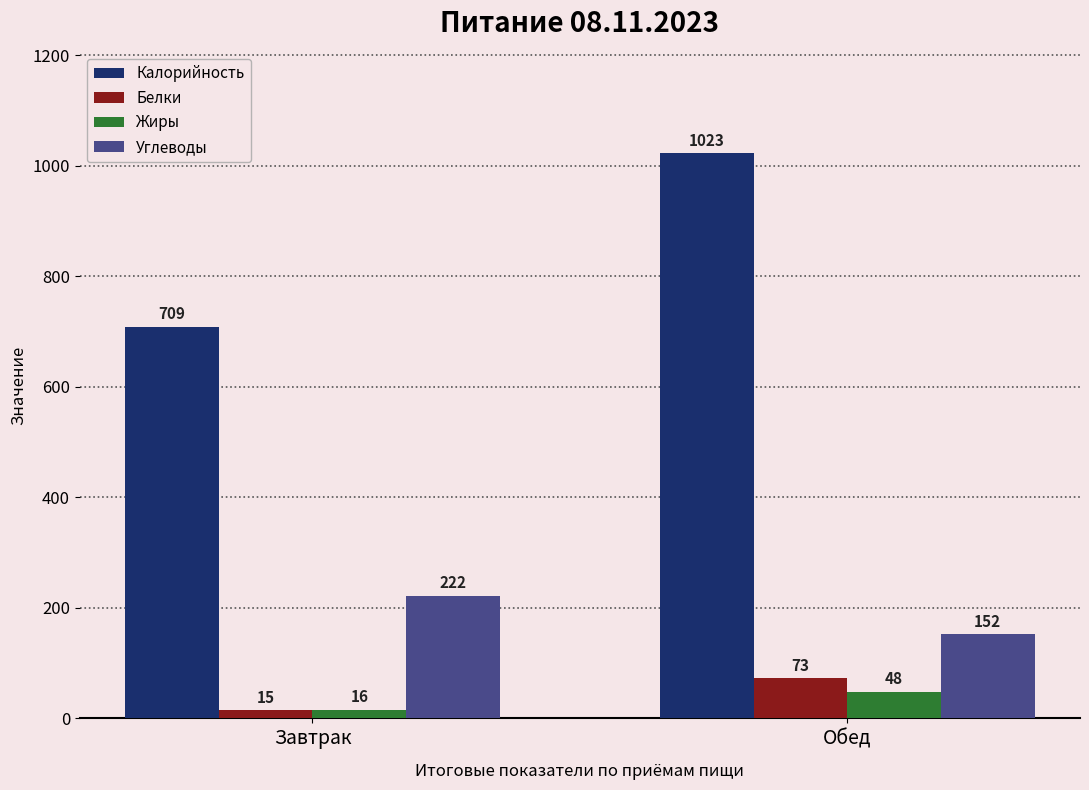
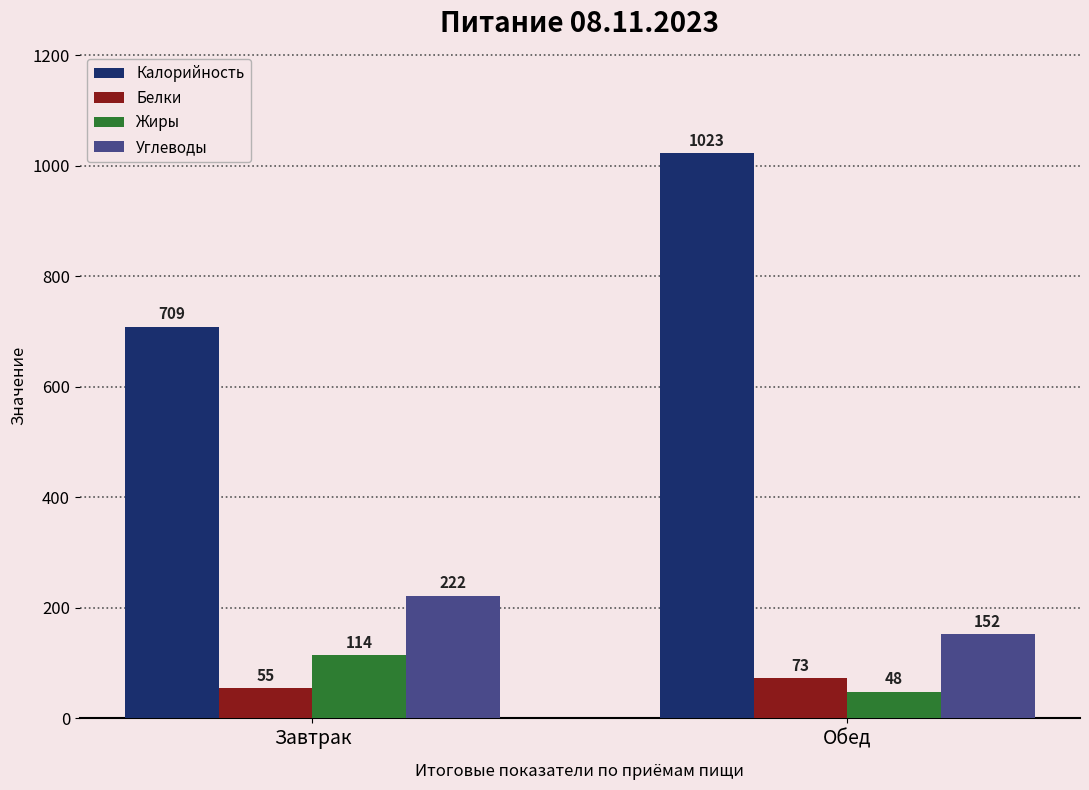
Белки, Завтрак: 15 -> 55
Жиры, Завтрак: 16 -> 114
